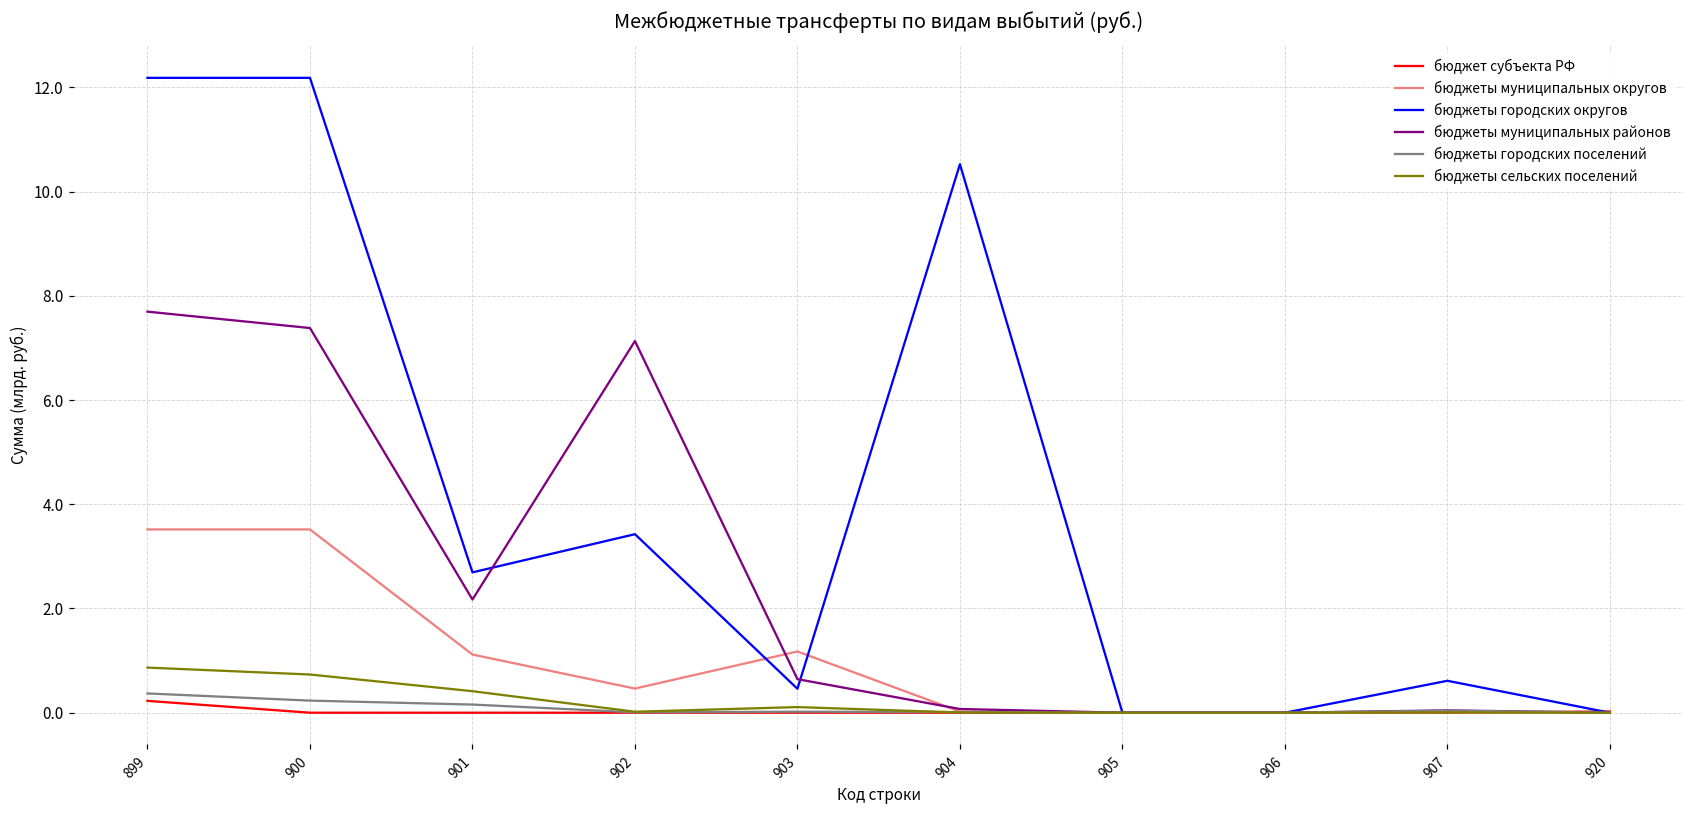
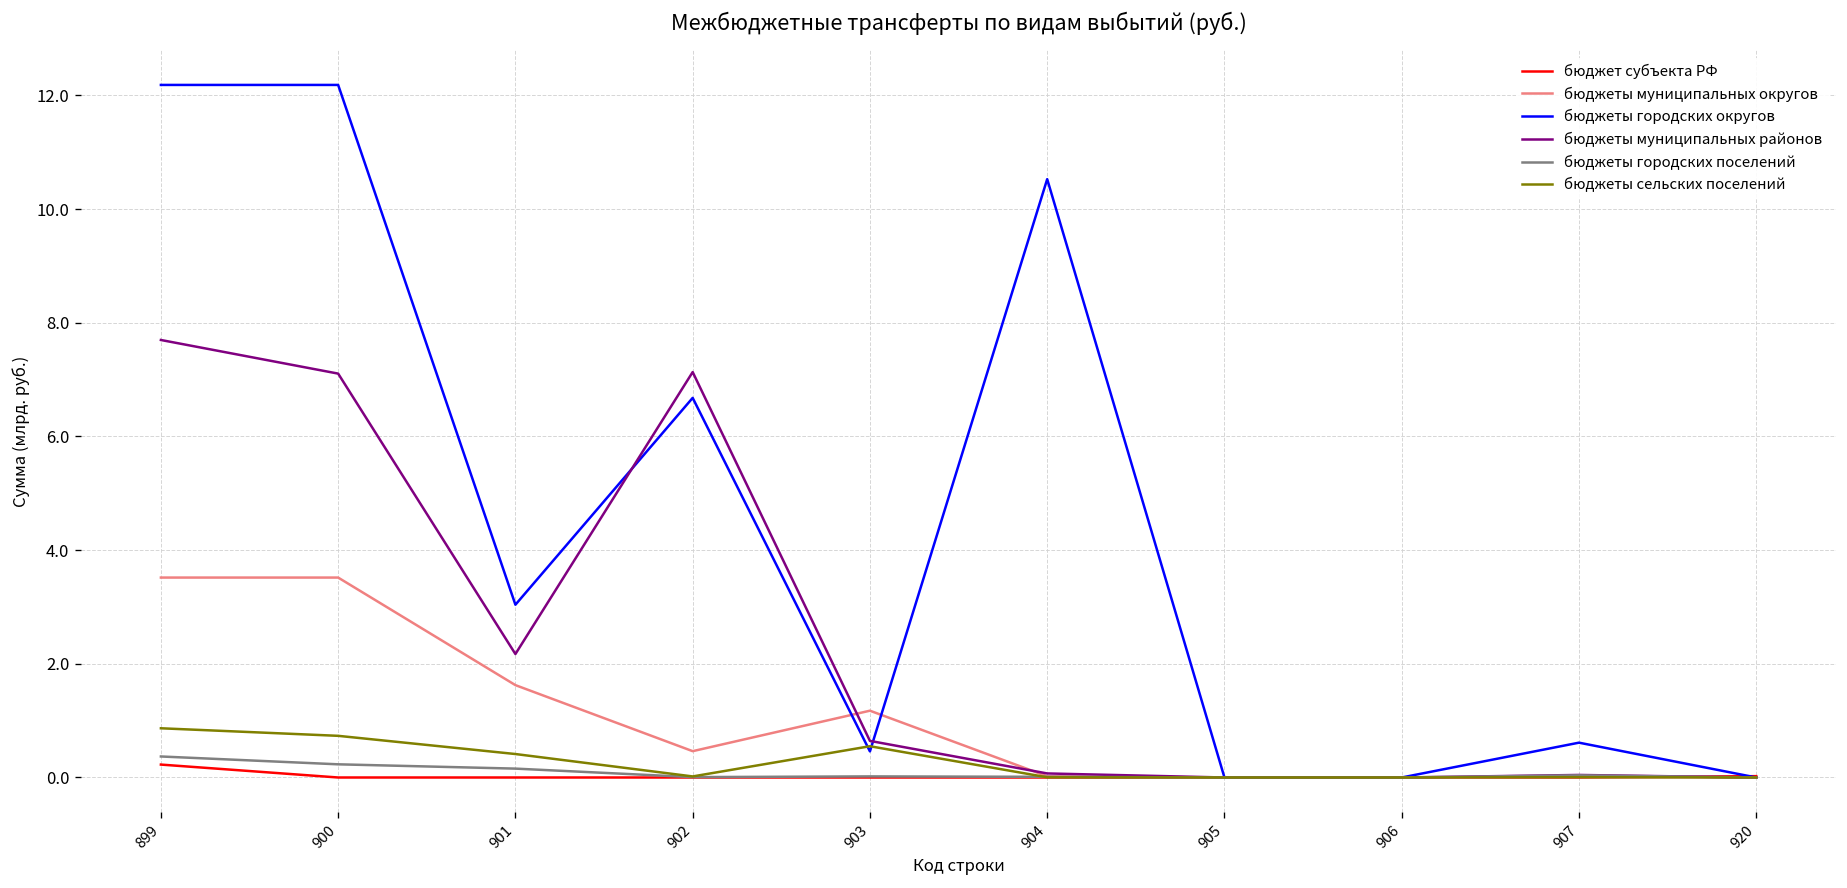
бюджеты муниципальных районов, 900: 7.4 -> 7.1
бюджеты муниципальных округов, 901: 1.1 -> 1.6
бюджеты городских округов, 901: 2.7 -> 3.0
бюджеты городских округов, 902: 3.4 -> 6.7
бюджеты сельских поселений, 903: 0.1 -> 0.6
